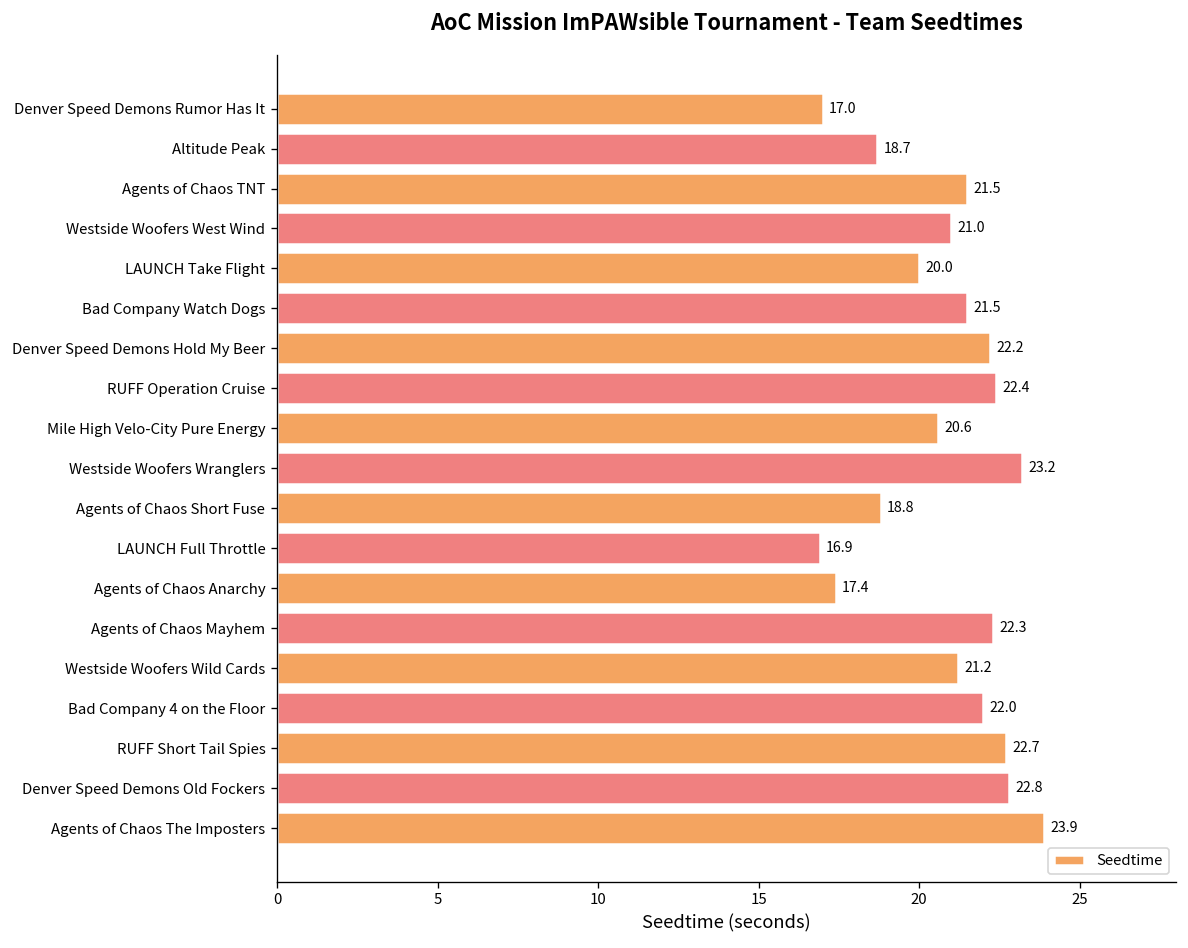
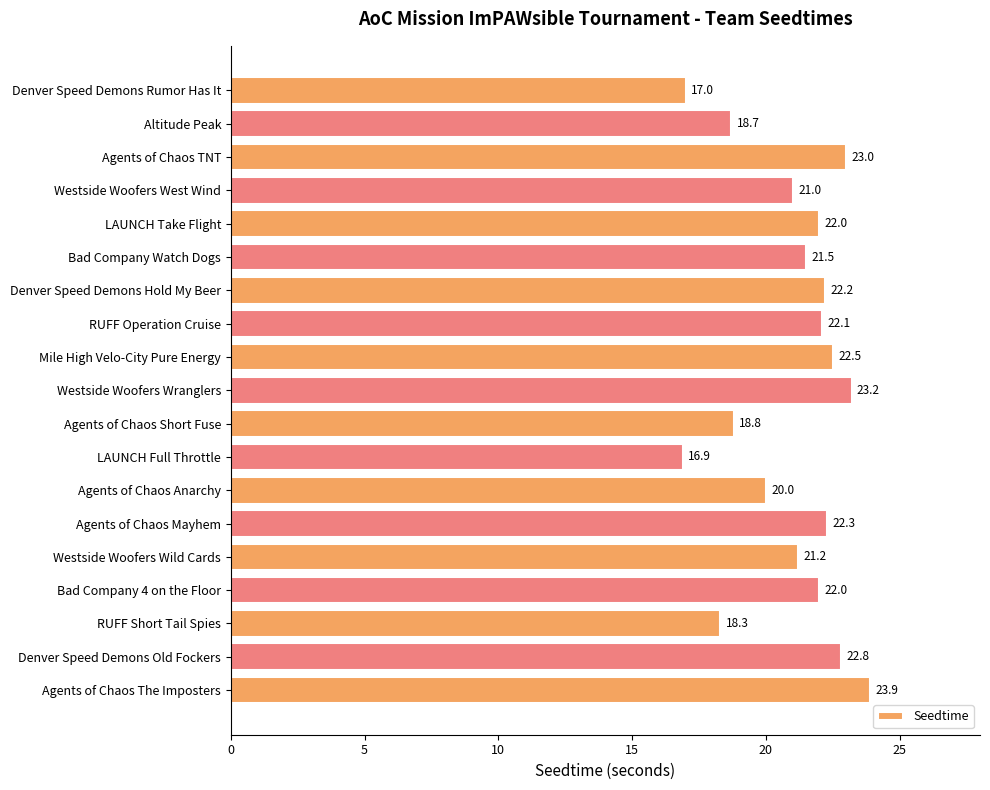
Agents of Chaos TNT: 21.5 -> 23.0
LAUNCH Take Flight: 20.0 -> 22.0
RUFF Operation Cruise: 22.4 -> 22.1
Mile High Velo-City Pure Energy: 20.6 -> 22.5
Agents of Chaos Anarchy: 17.4 -> 20.0
RUFF Short Tail Spies: 22.7 -> 18.3
